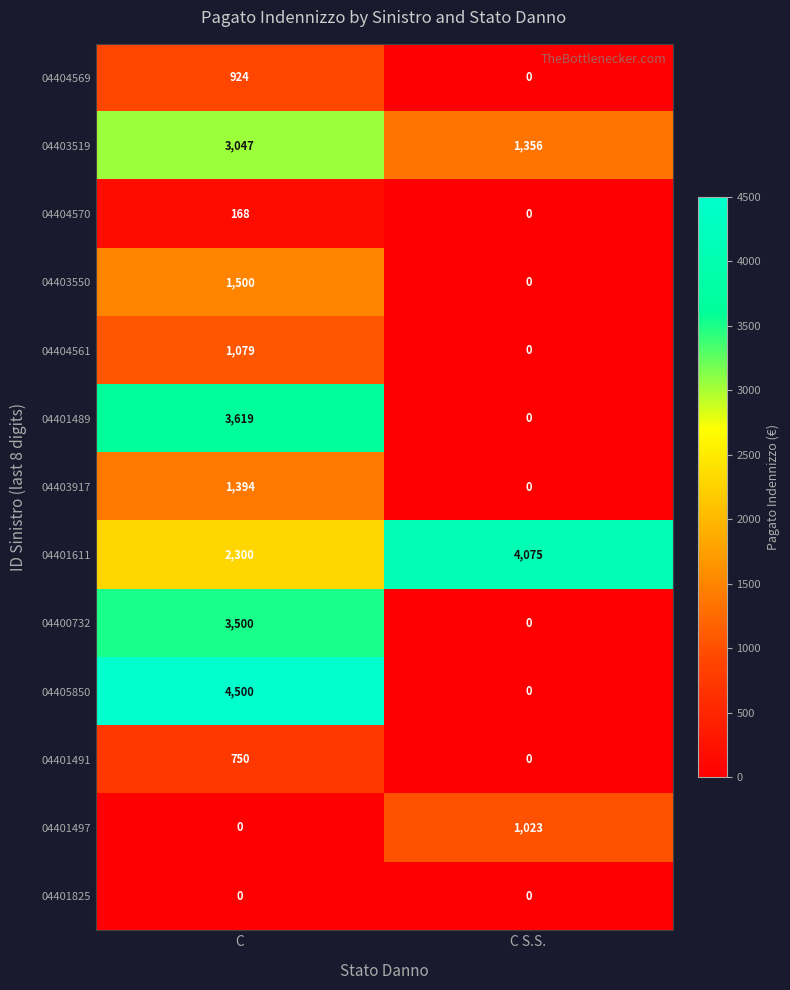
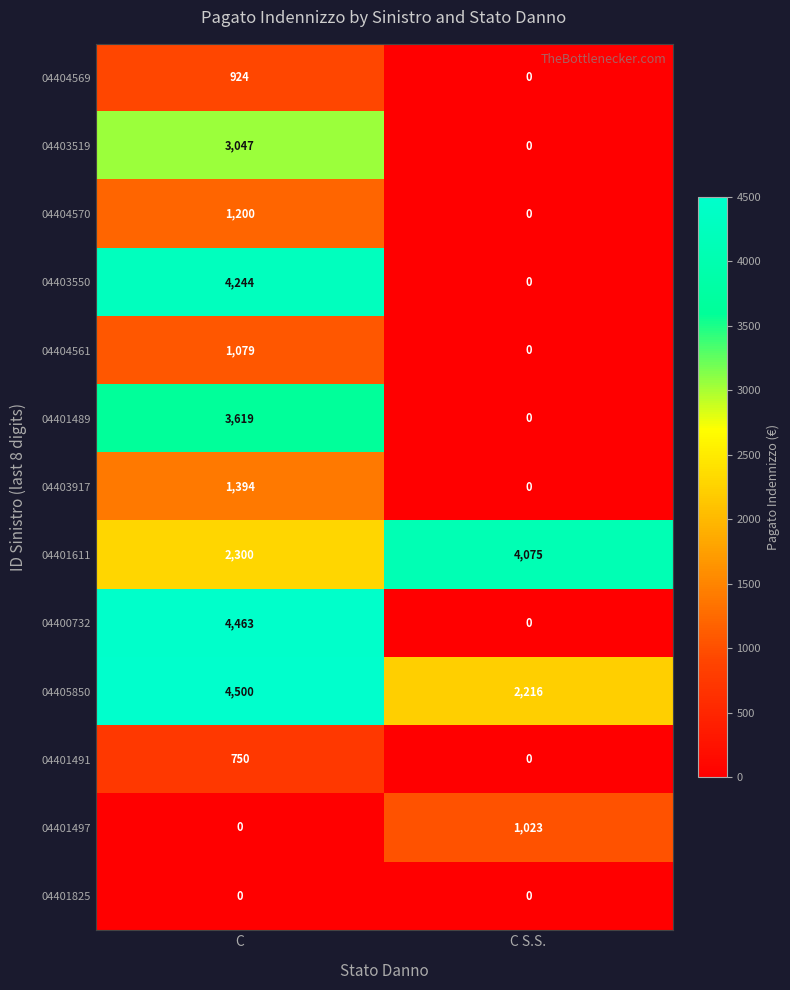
04403519, C S.S.: 1,356 -> 0
04404570, C: 168 -> 1,200
04403550, C: 1,500 -> 4,244
04400732, C: 3,500 -> 4,463
04405850, C S.S.: 0 -> 2,216
